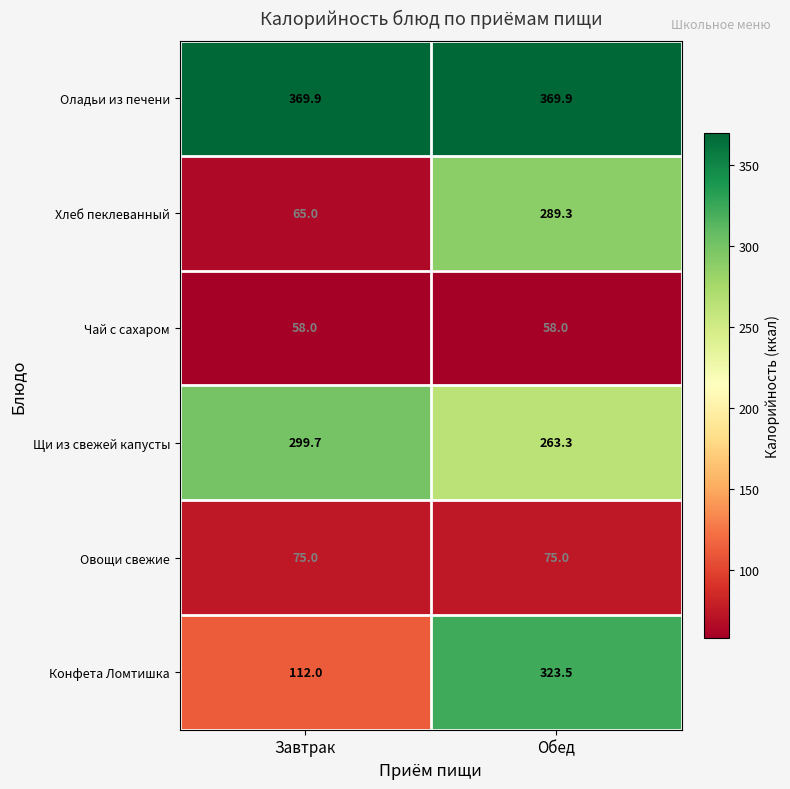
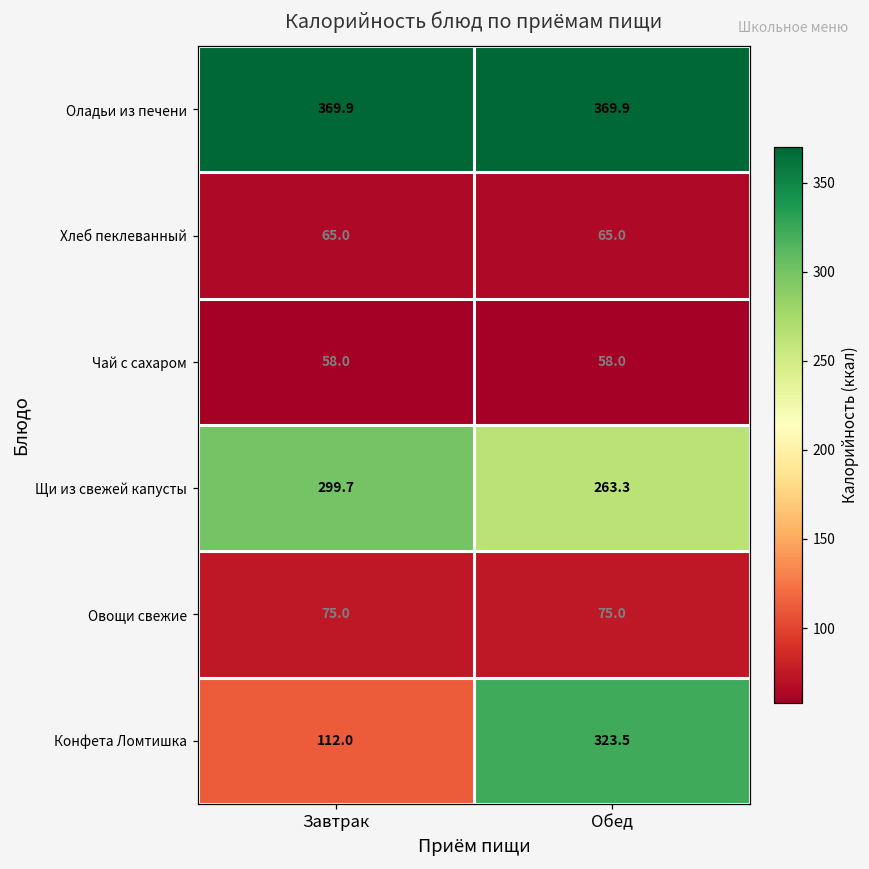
Хлеб пеклеванный, Обед: 289.3 -> 65.0
